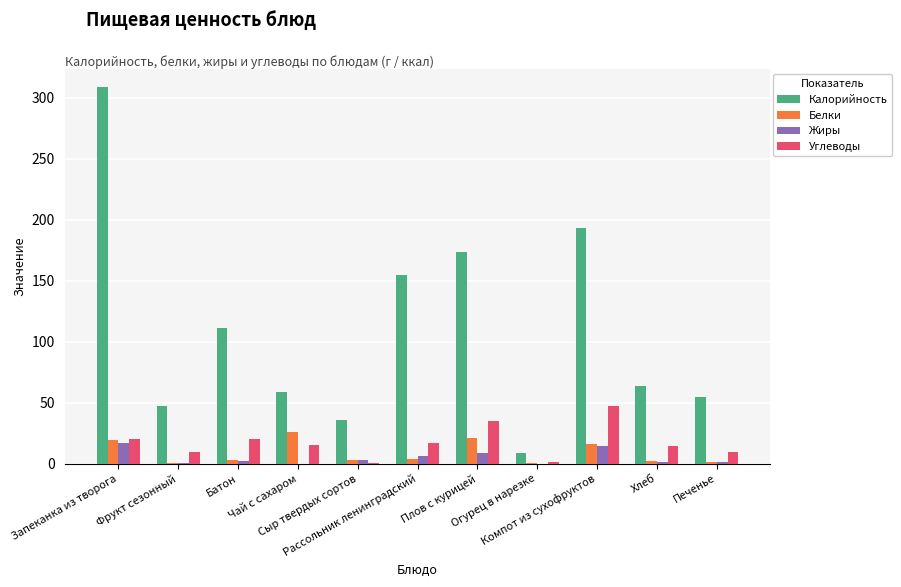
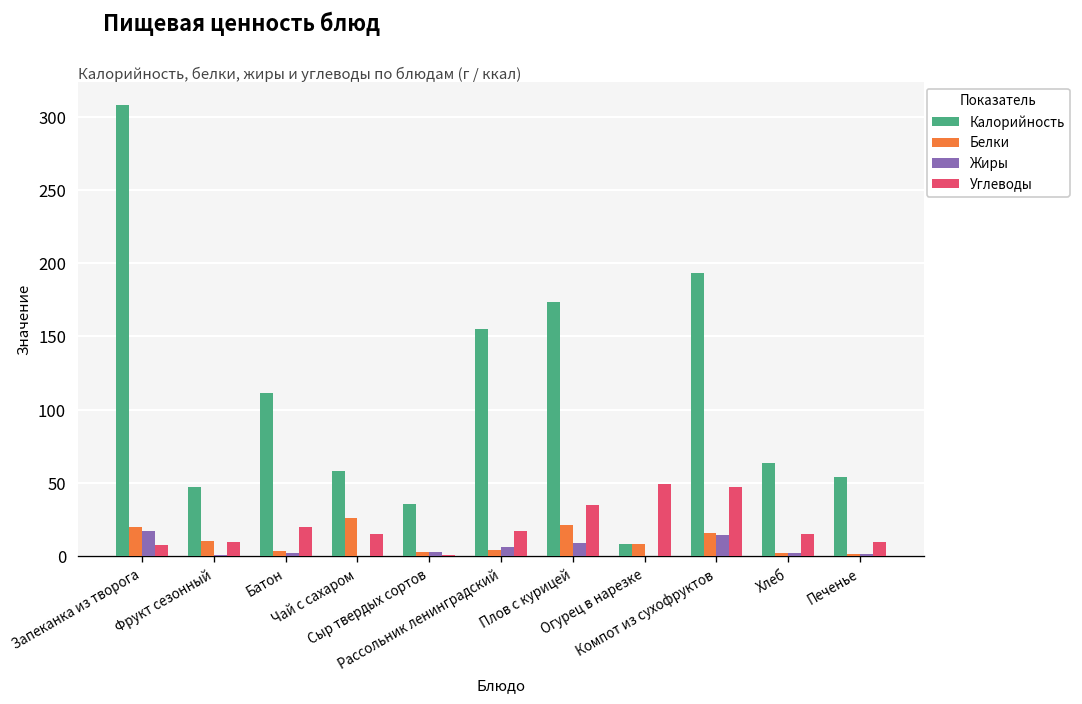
Углеводы, Запеканка из творога: 20 -> 7
Белки, Фрукт сезонный: 0 -> 11
Белки, Огурец в нарезке: 0 -> 8
Углеводы, Огурец в нарезке: 2 -> 49
